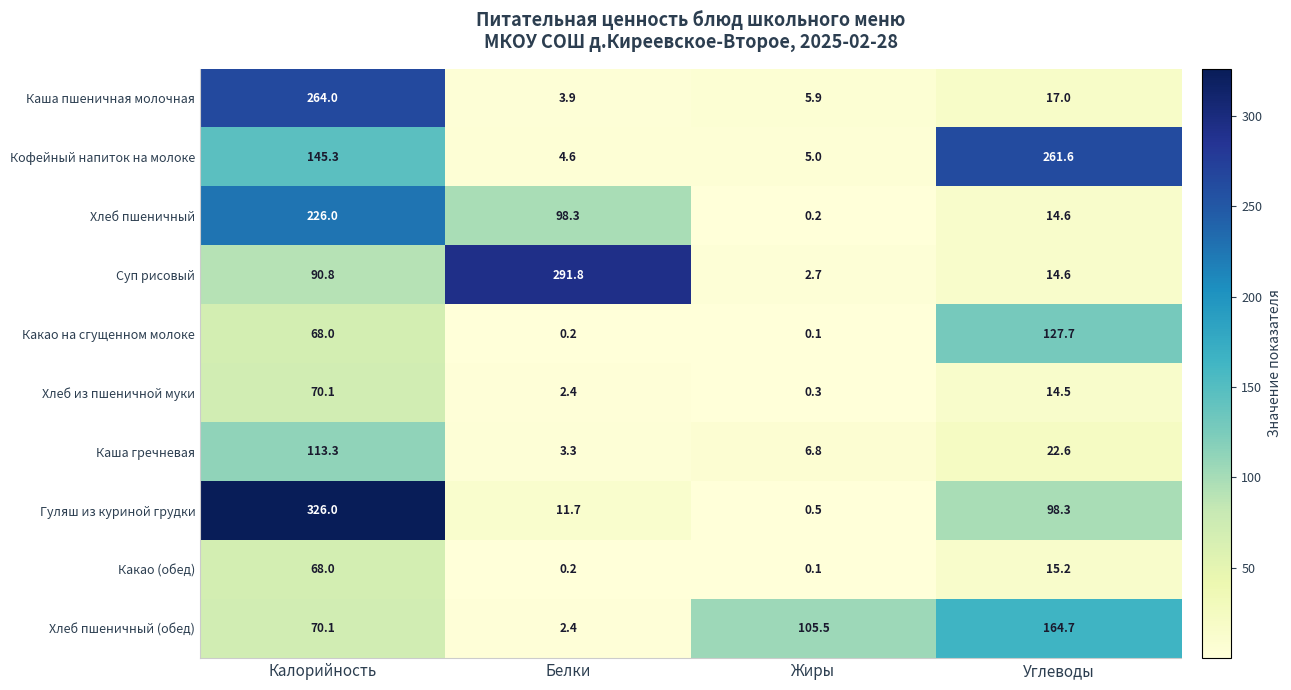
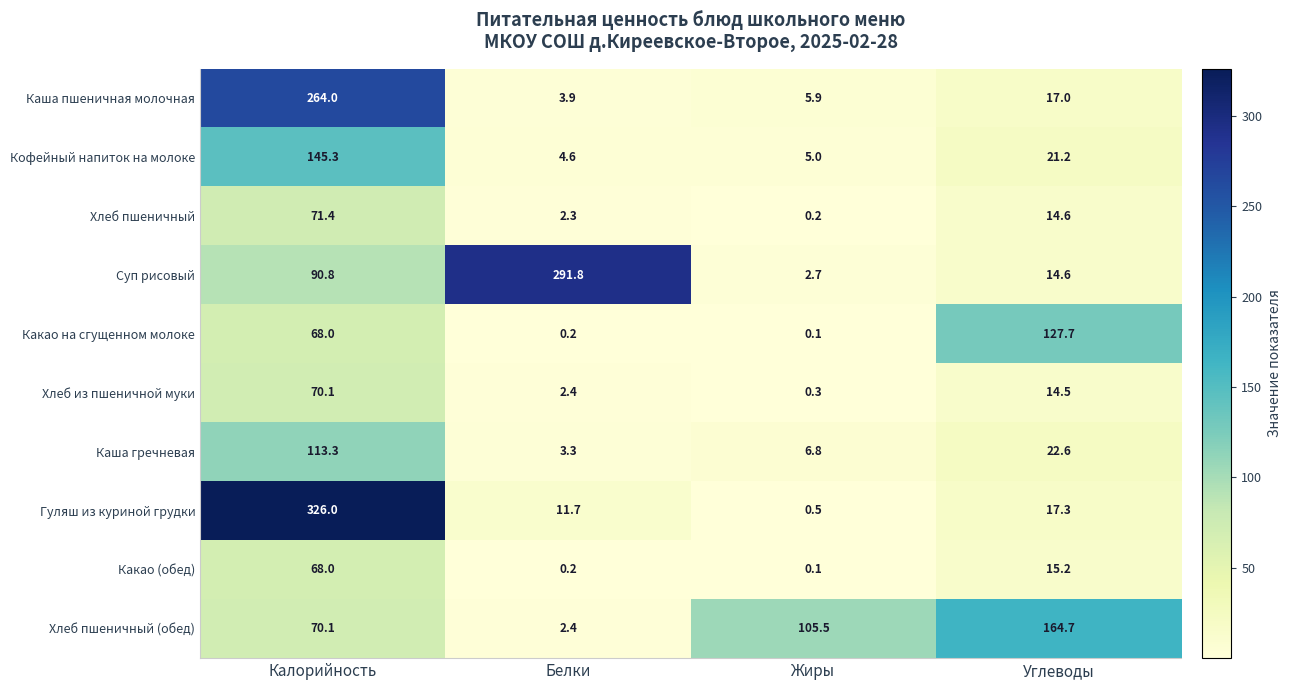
Кофейный напиток на молоке, Углеводы: 261.6 -> 21.2
Хлеб пшеничный, Калорийность: 226.0 -> 71.4
Хлеб пшеничный, Белки: 98.3 -> 2.3
Гуляш из куриной грудки, Углеводы: 98.3 -> 17.3
